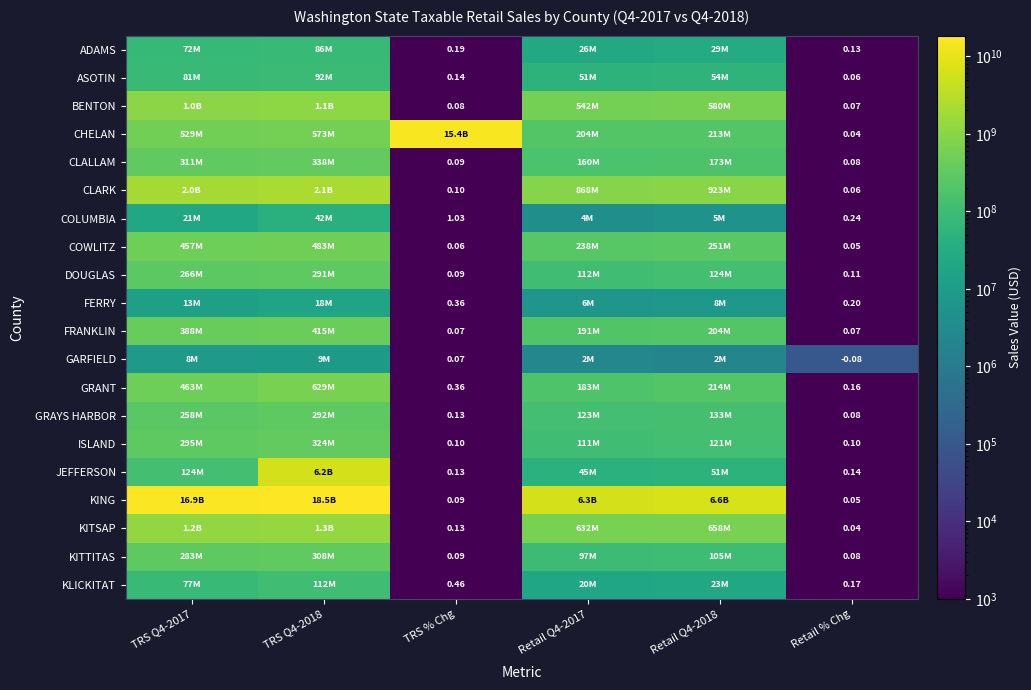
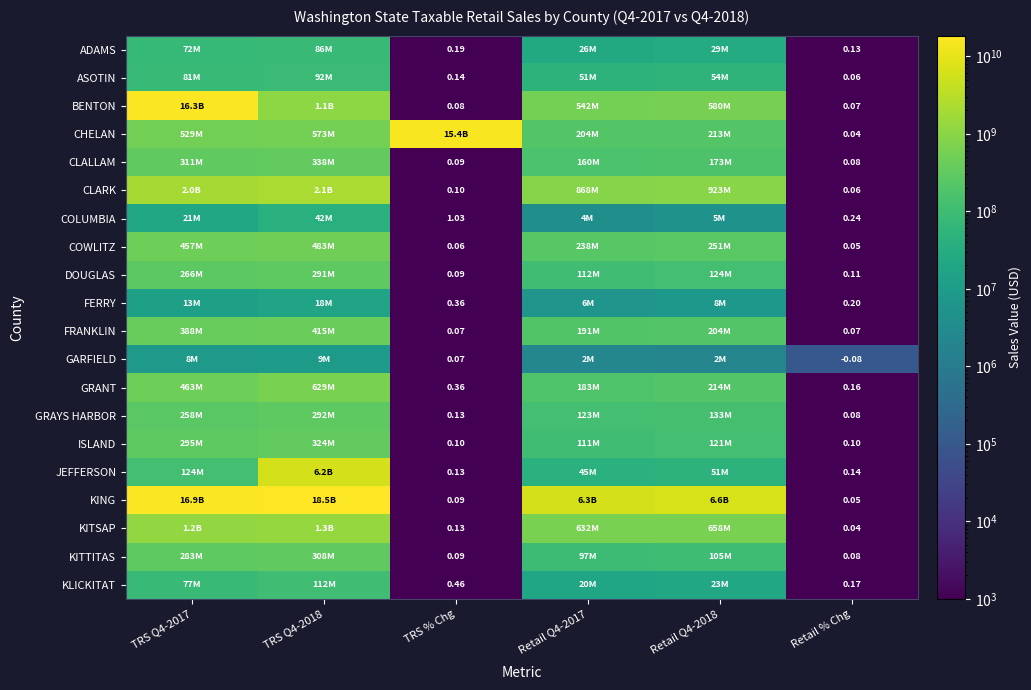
BENTON, TRS Q4-2017: 1.0B -> 16.3B
